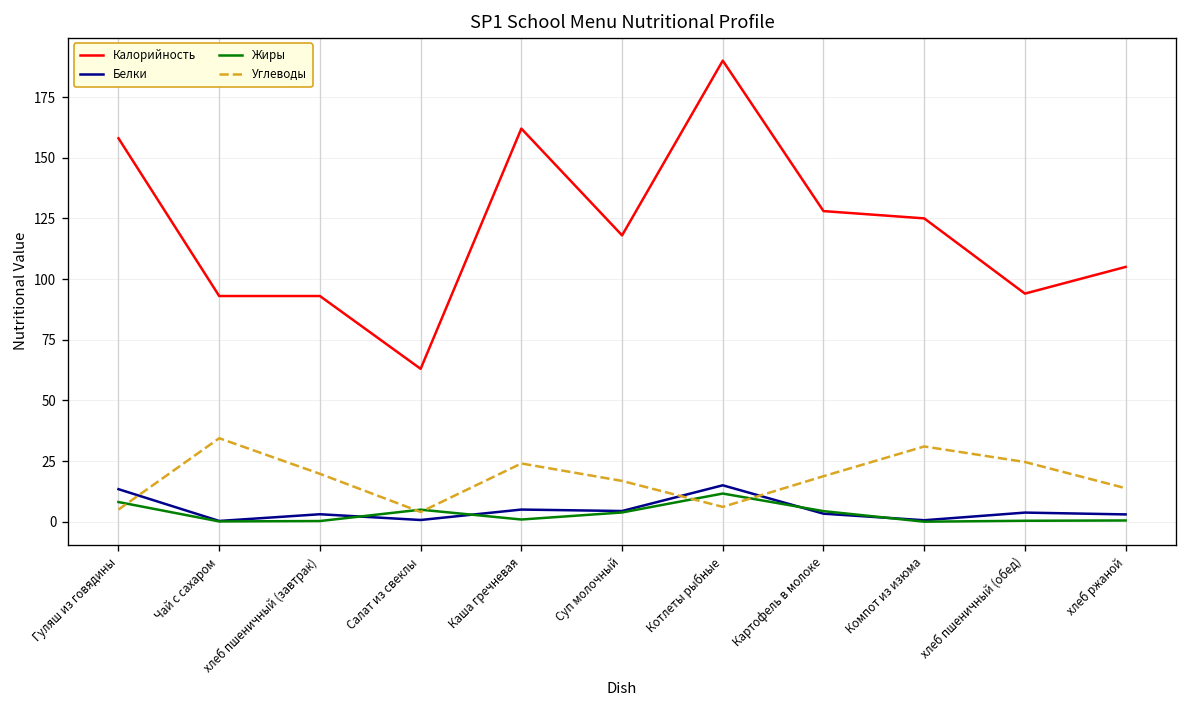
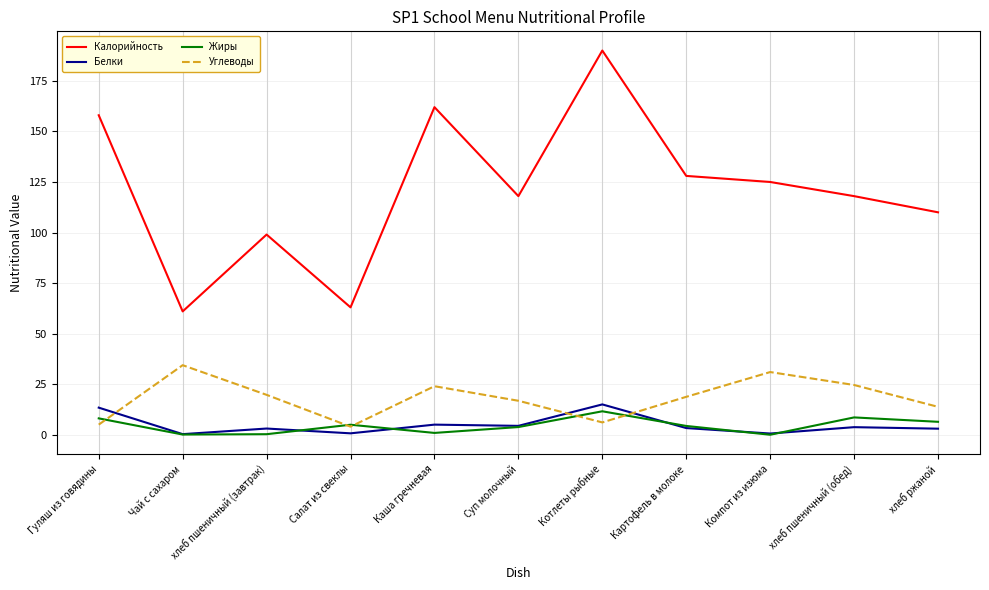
Калорийность, Чай с сахаром: 93 -> 61
Калорийность, хлеб пшеничный (завтрак): 93 -> 99
Калорийность, хлеб пшеничный (обед): 94 -> 118
Жиры, хлеб пшеничный (обед): 0 -> 9
Калорийность, хлеб ржаной: 105 -> 110
Жиры, хлеб ржаной: 1 -> 6
